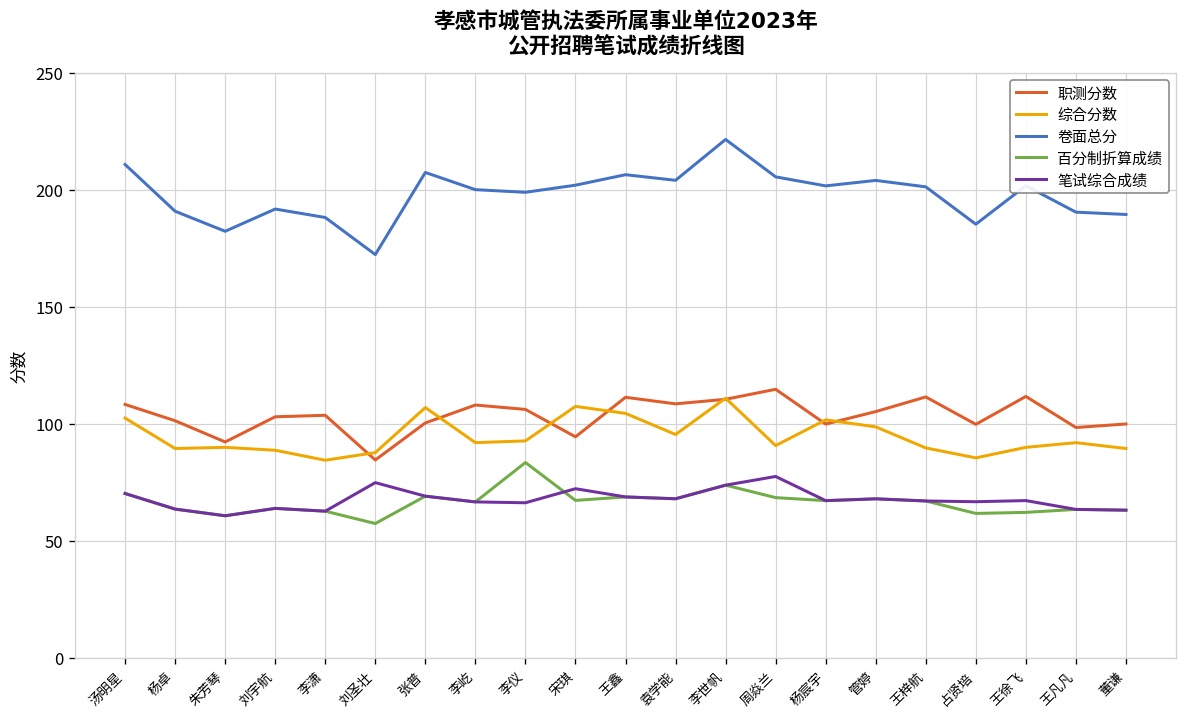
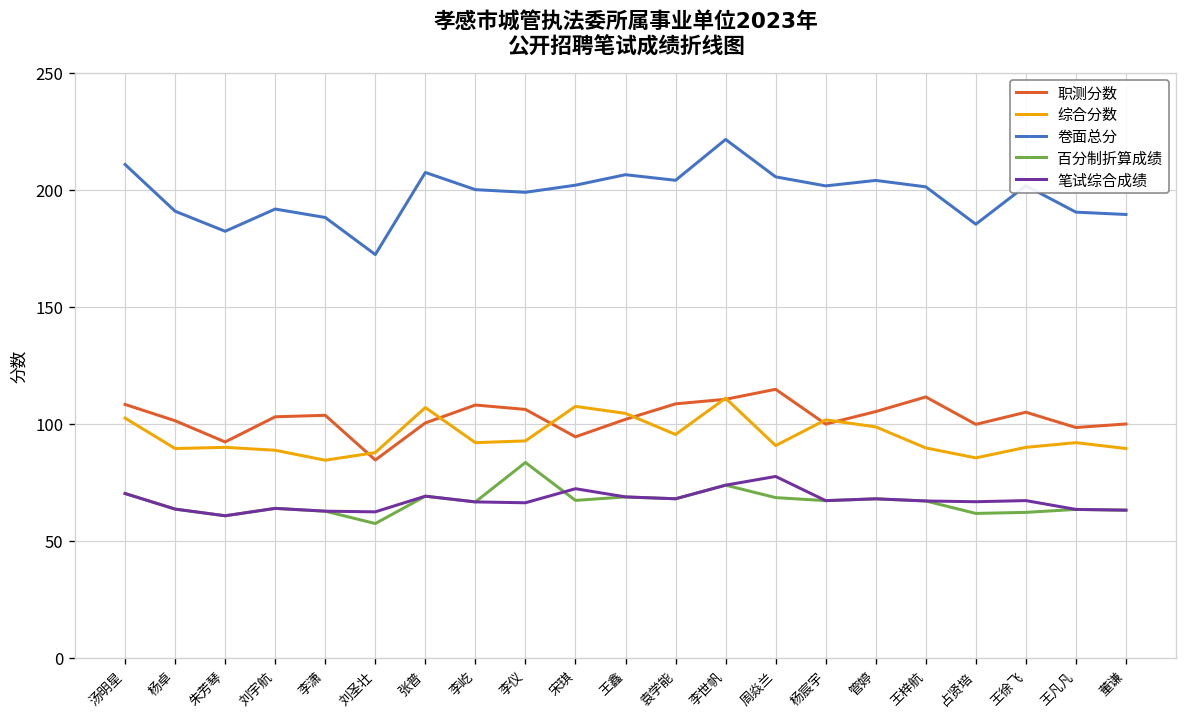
笔试综合成绩, 刘圣壮: 75 -> 62
职测分数, 王鑫: 111 -> 102
职测分数, 王徐飞: 112 -> 105
